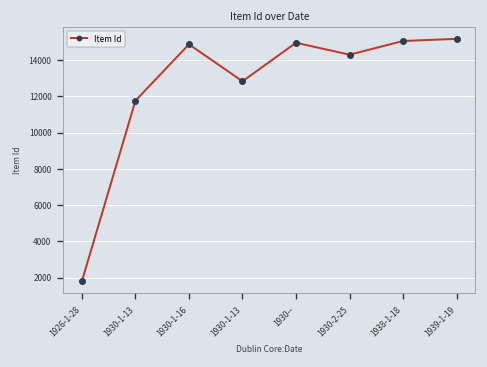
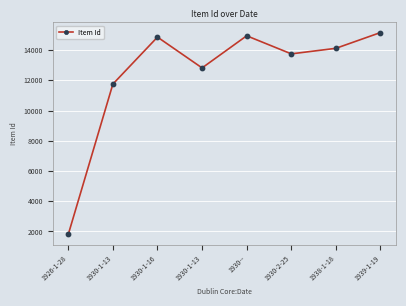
1930-2-25: 14300 -> 13800
1938-1-18: 15000 -> 14100
